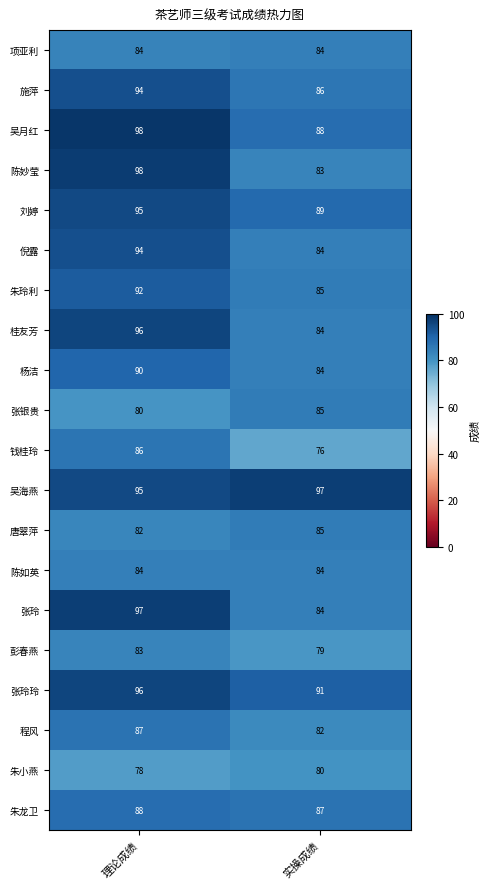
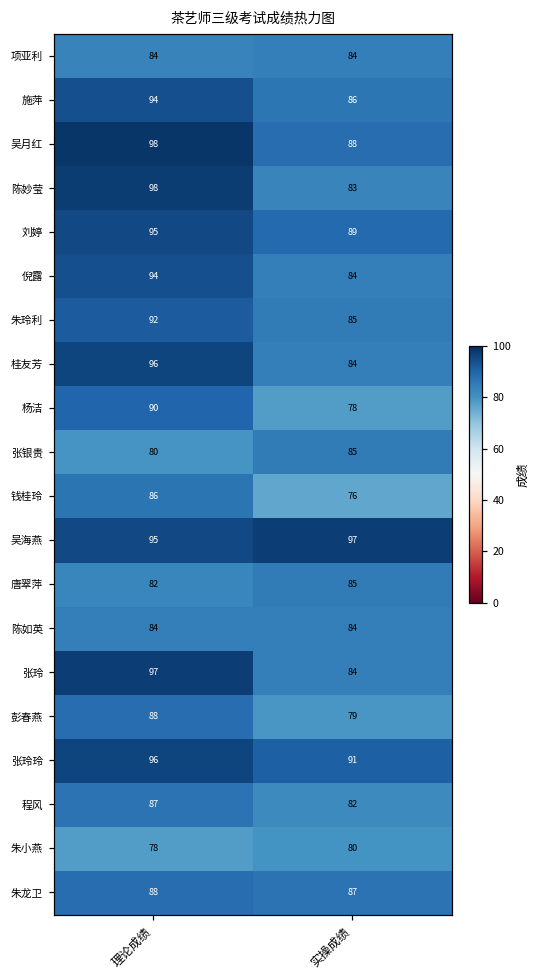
杨洁, 实操成绩: 84 -> 78
彭春燕, 理论成绩: 83 -> 88
